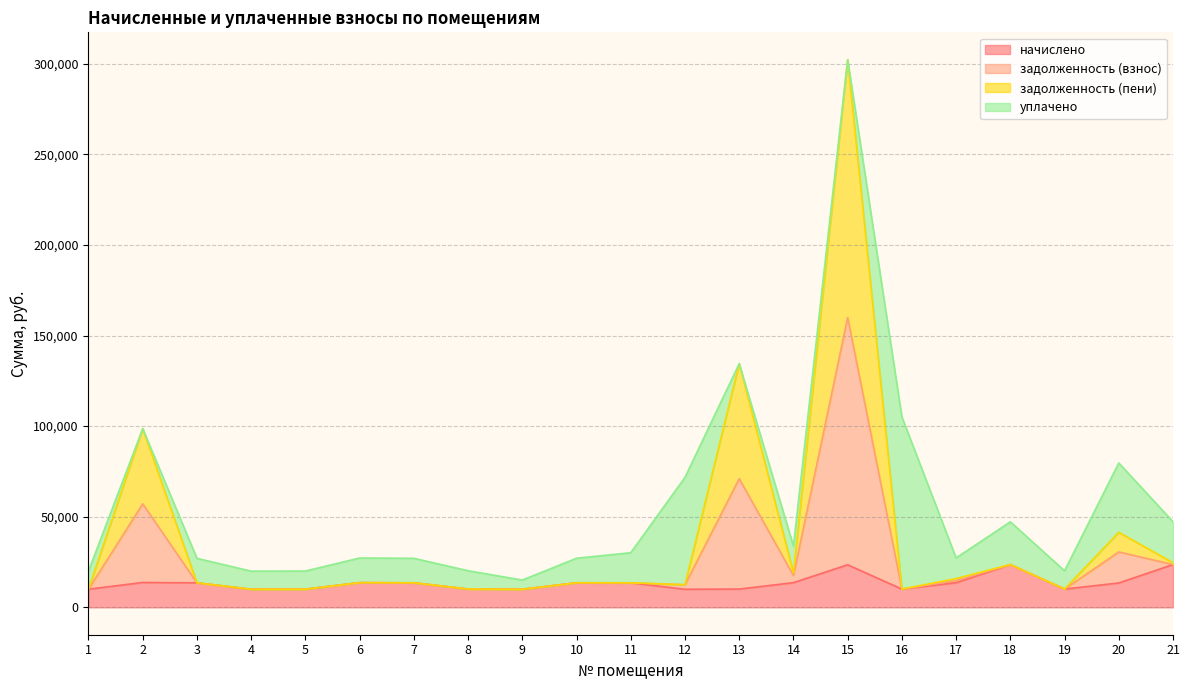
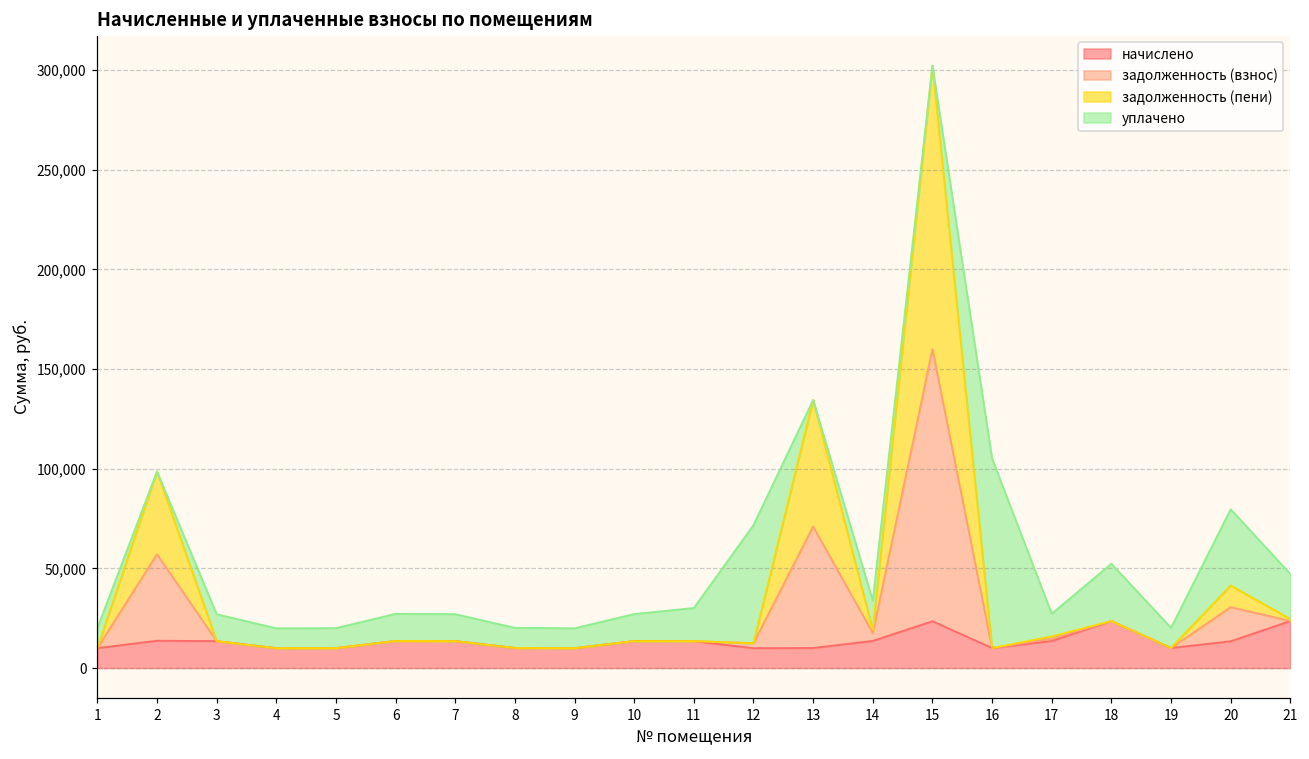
уплачено, 9: 5,000 -> 10,000
уплачено, 18: 24,000 -> 29,000
